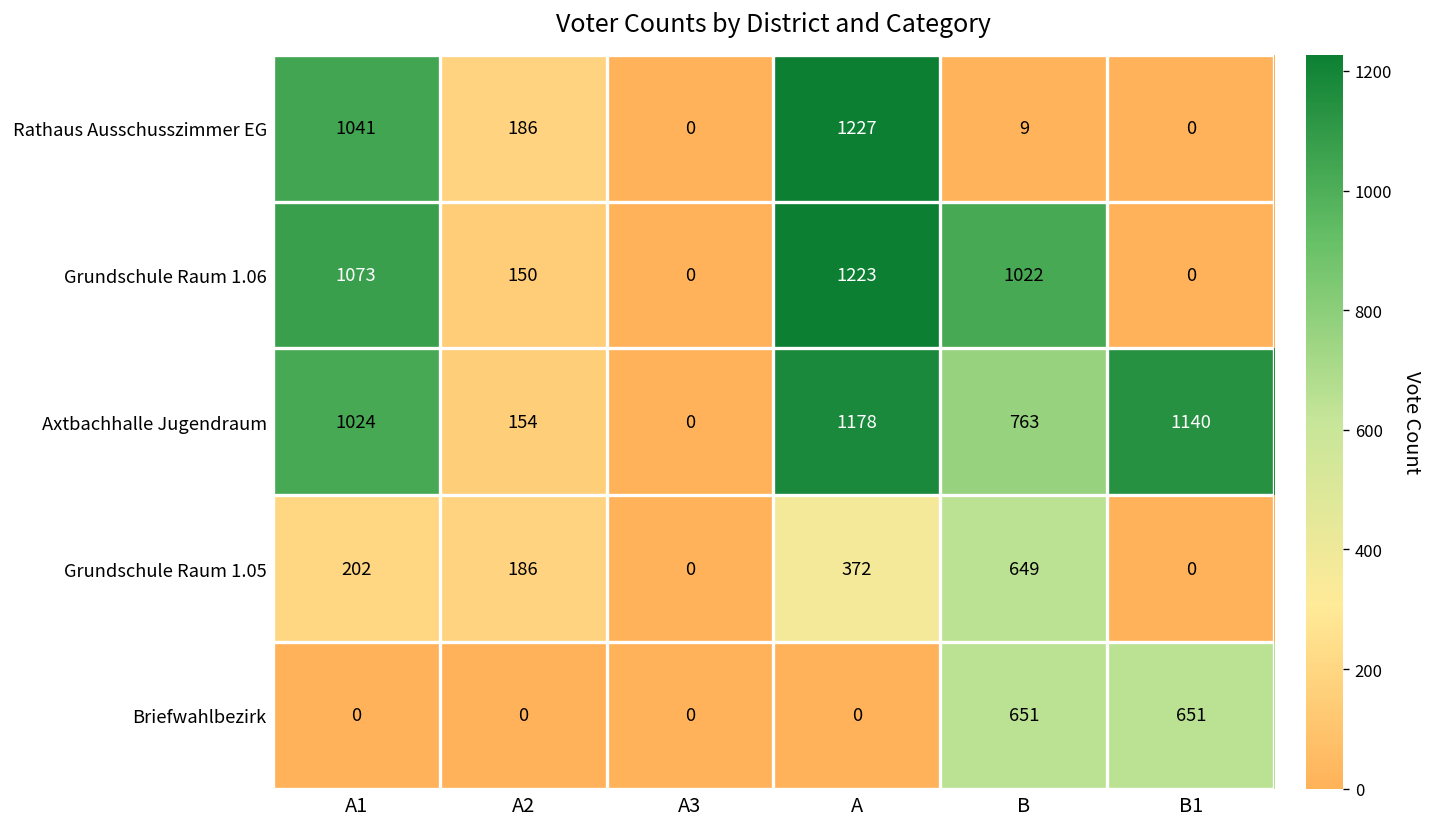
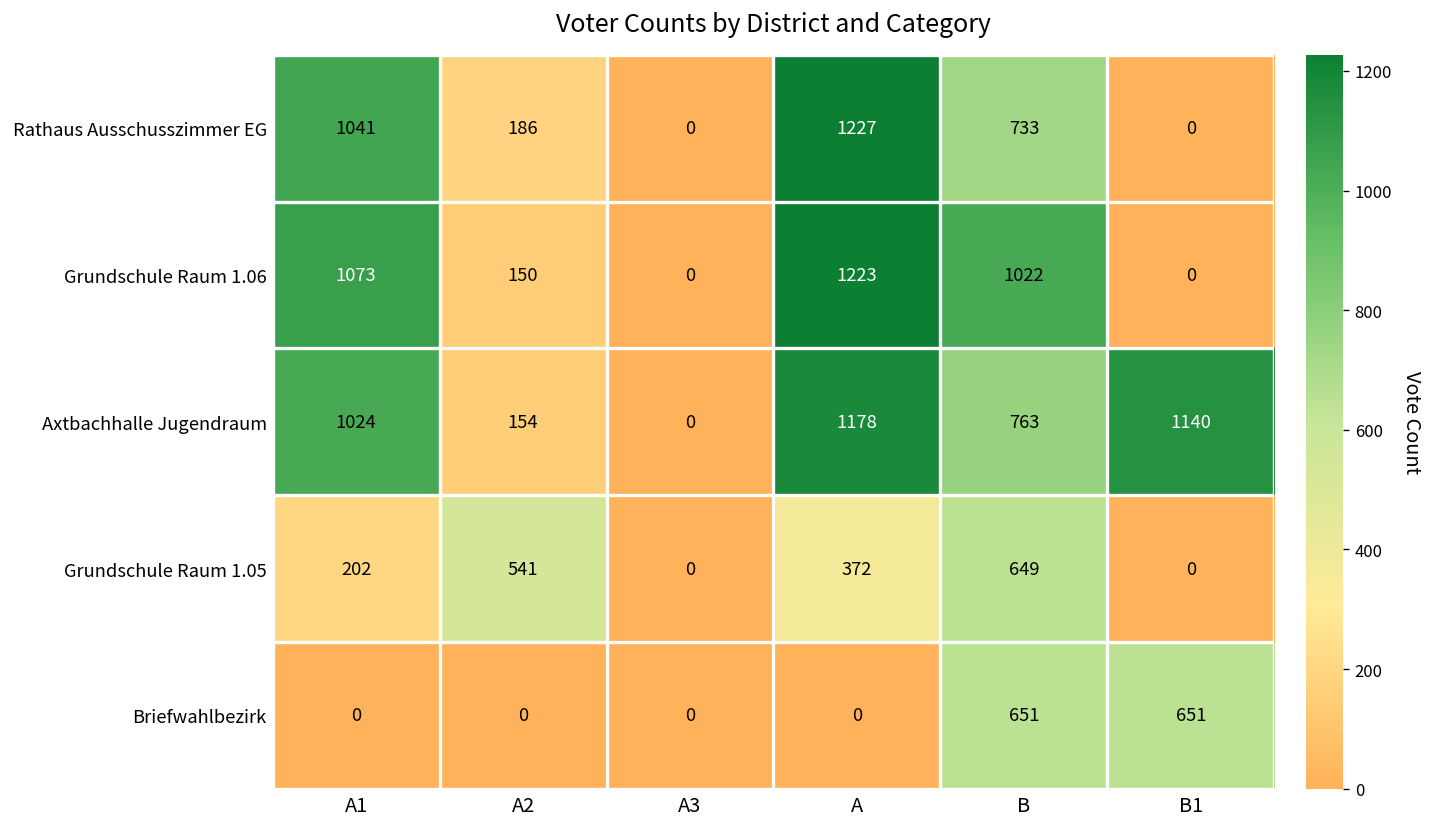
Rathaus Ausschusszimmer EG, B: 9 -> 733
Grundschule Raum 1.05, A2: 186 -> 541
